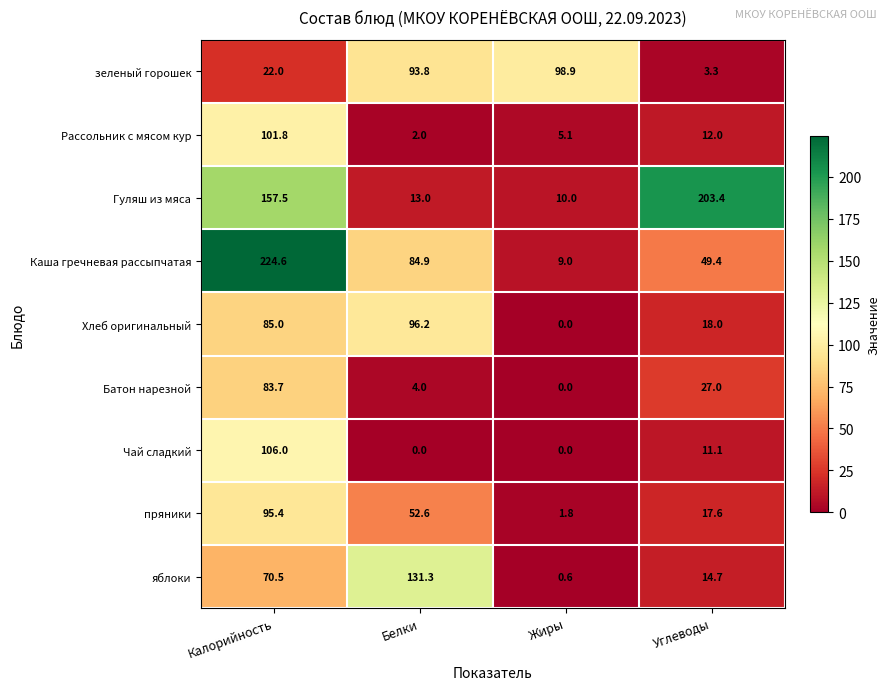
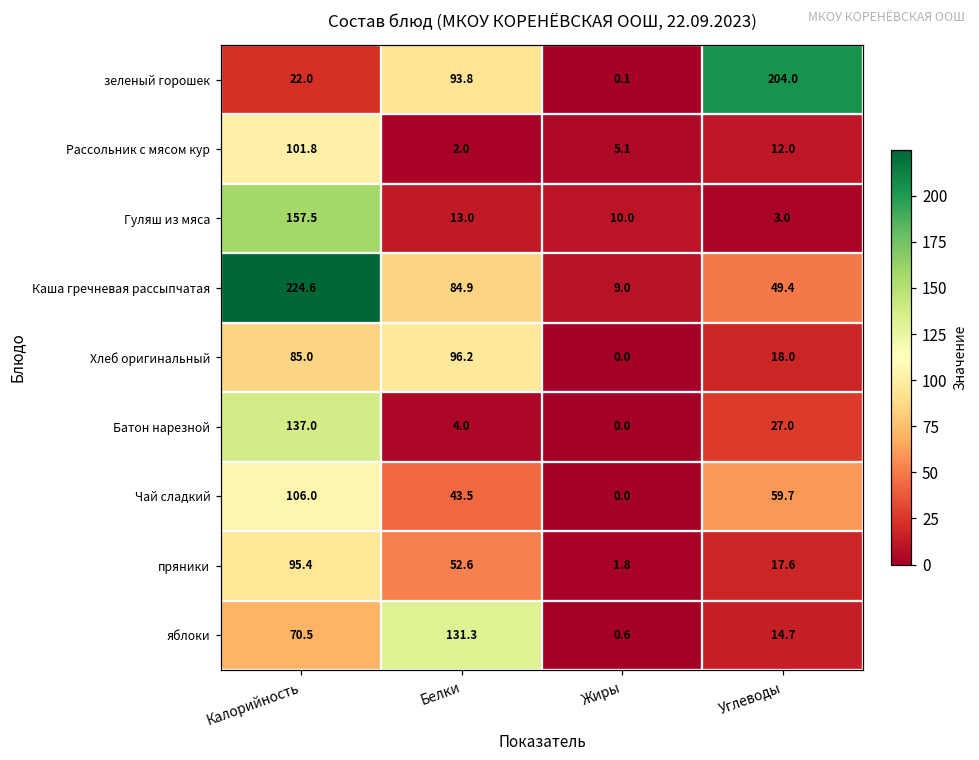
зеленый горошек, Жиры: 98.9 -> 0.1
зеленый горошек, Углеводы: 3.3 -> 204.0
Гуляш из мяса, Углеводы: 203.4 -> 3.0
Батон нарезной, Калорийность: 83.7 -> 137.0
Чай сладкий, Белки: 0.0 -> 43.5
Чай сладкий, Углеводы: 11.1 -> 59.7
